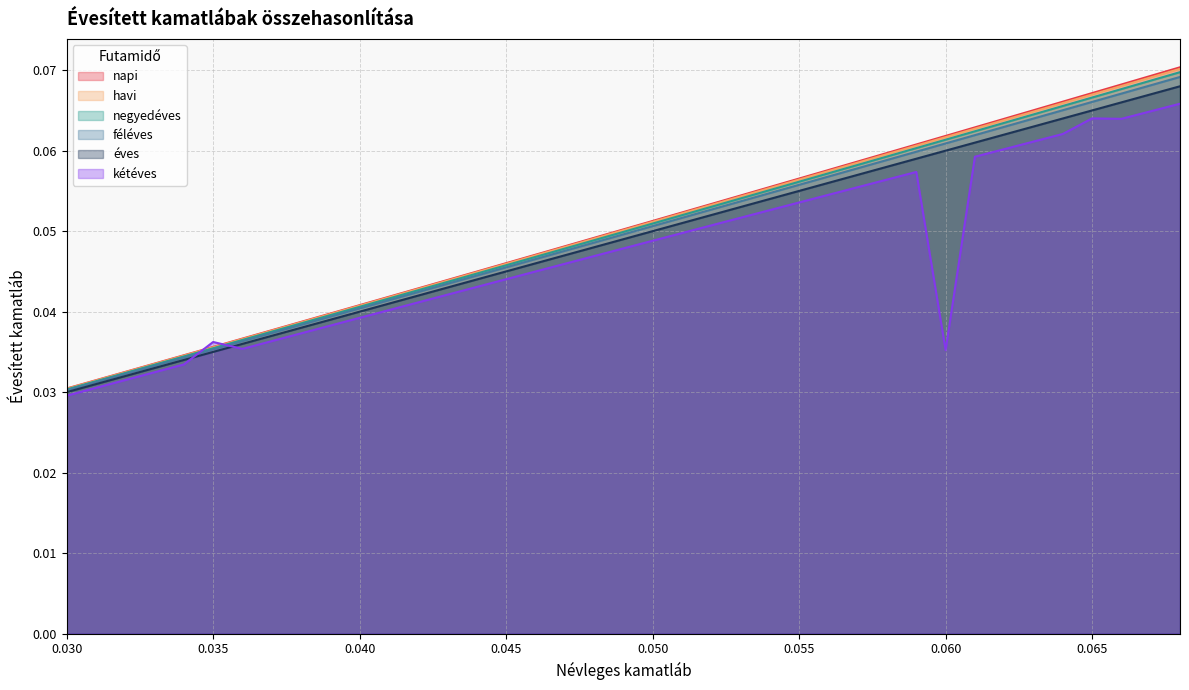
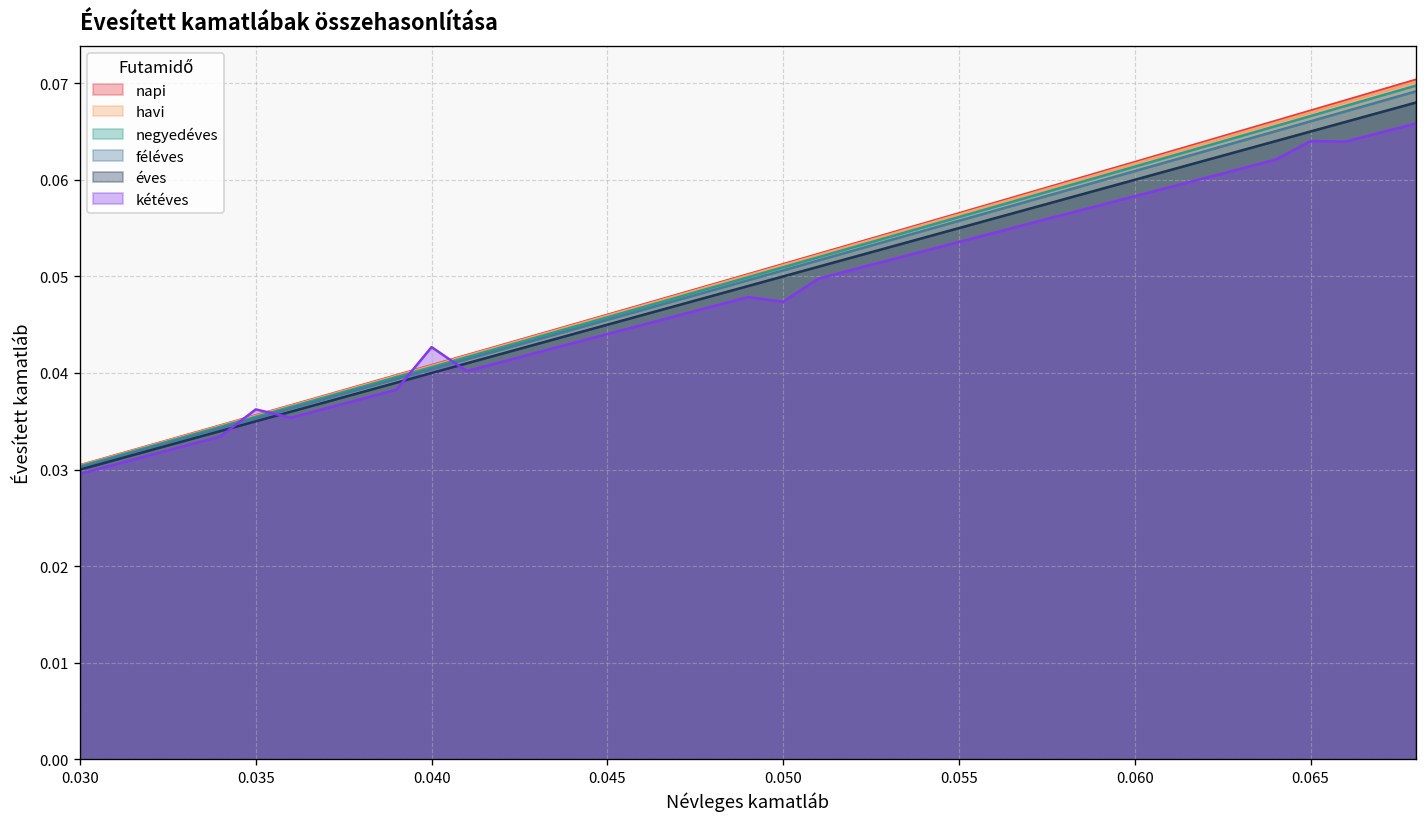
kétéves, 0.040: 0.039 -> 0.043
kétéves, 0.050: 0.049 -> 0.047
kétéves, 0.060: 0.035 -> 0.058
